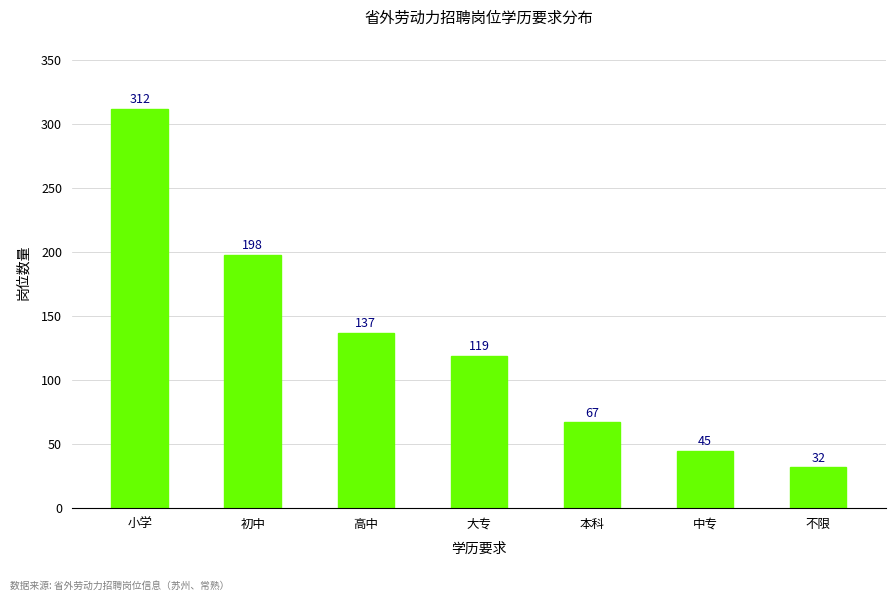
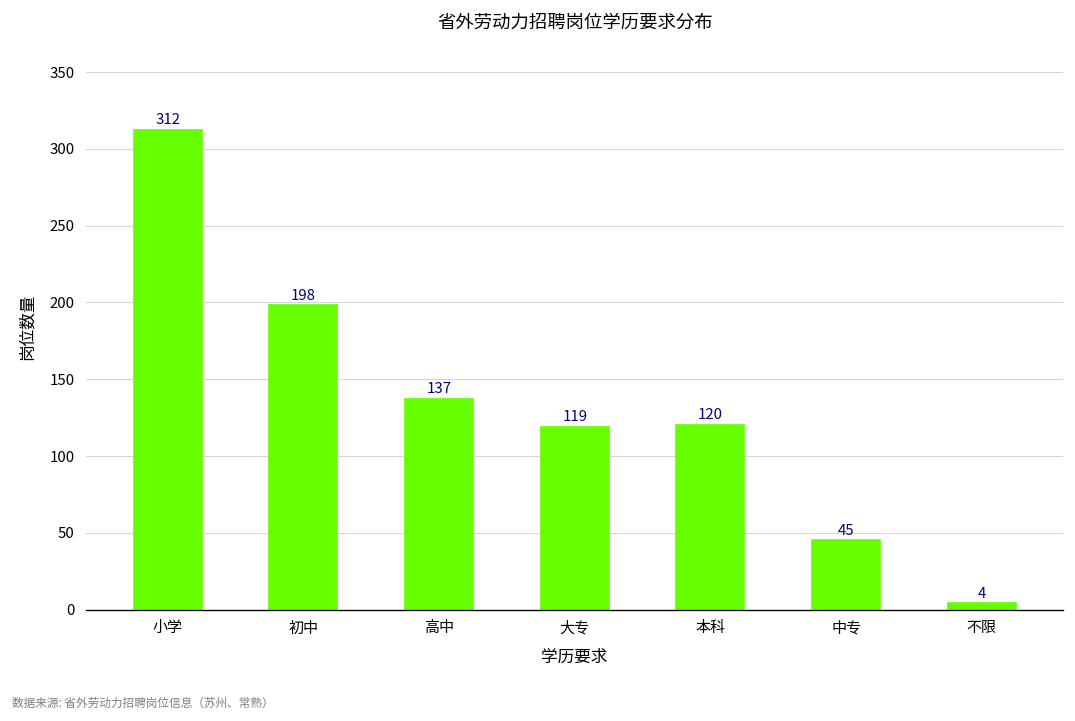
本科: 67 -> 120
不限: 32 -> 4
